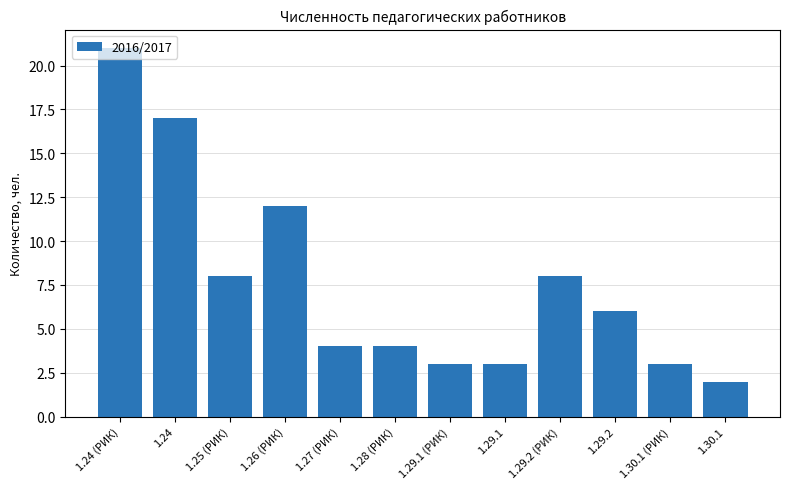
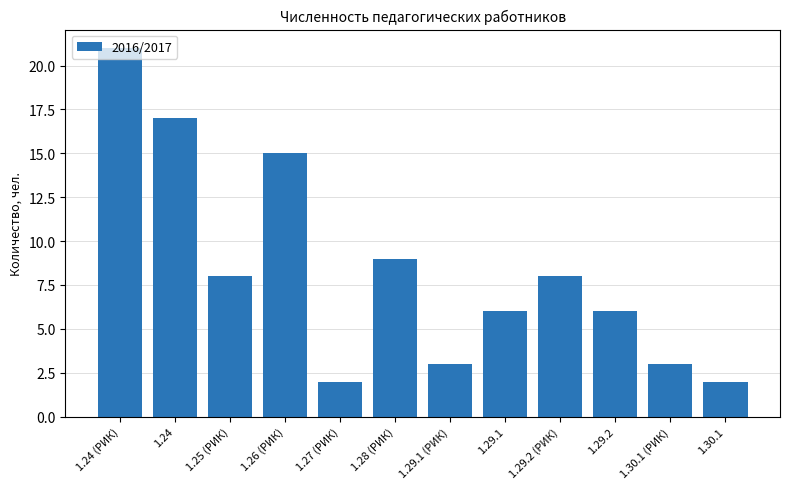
1.26 (РИК): 12 -> 15
1.27 (РИК): 4 -> 2
1.28 (РИК): 4 -> 9
1.29.1: 3 -> 6
